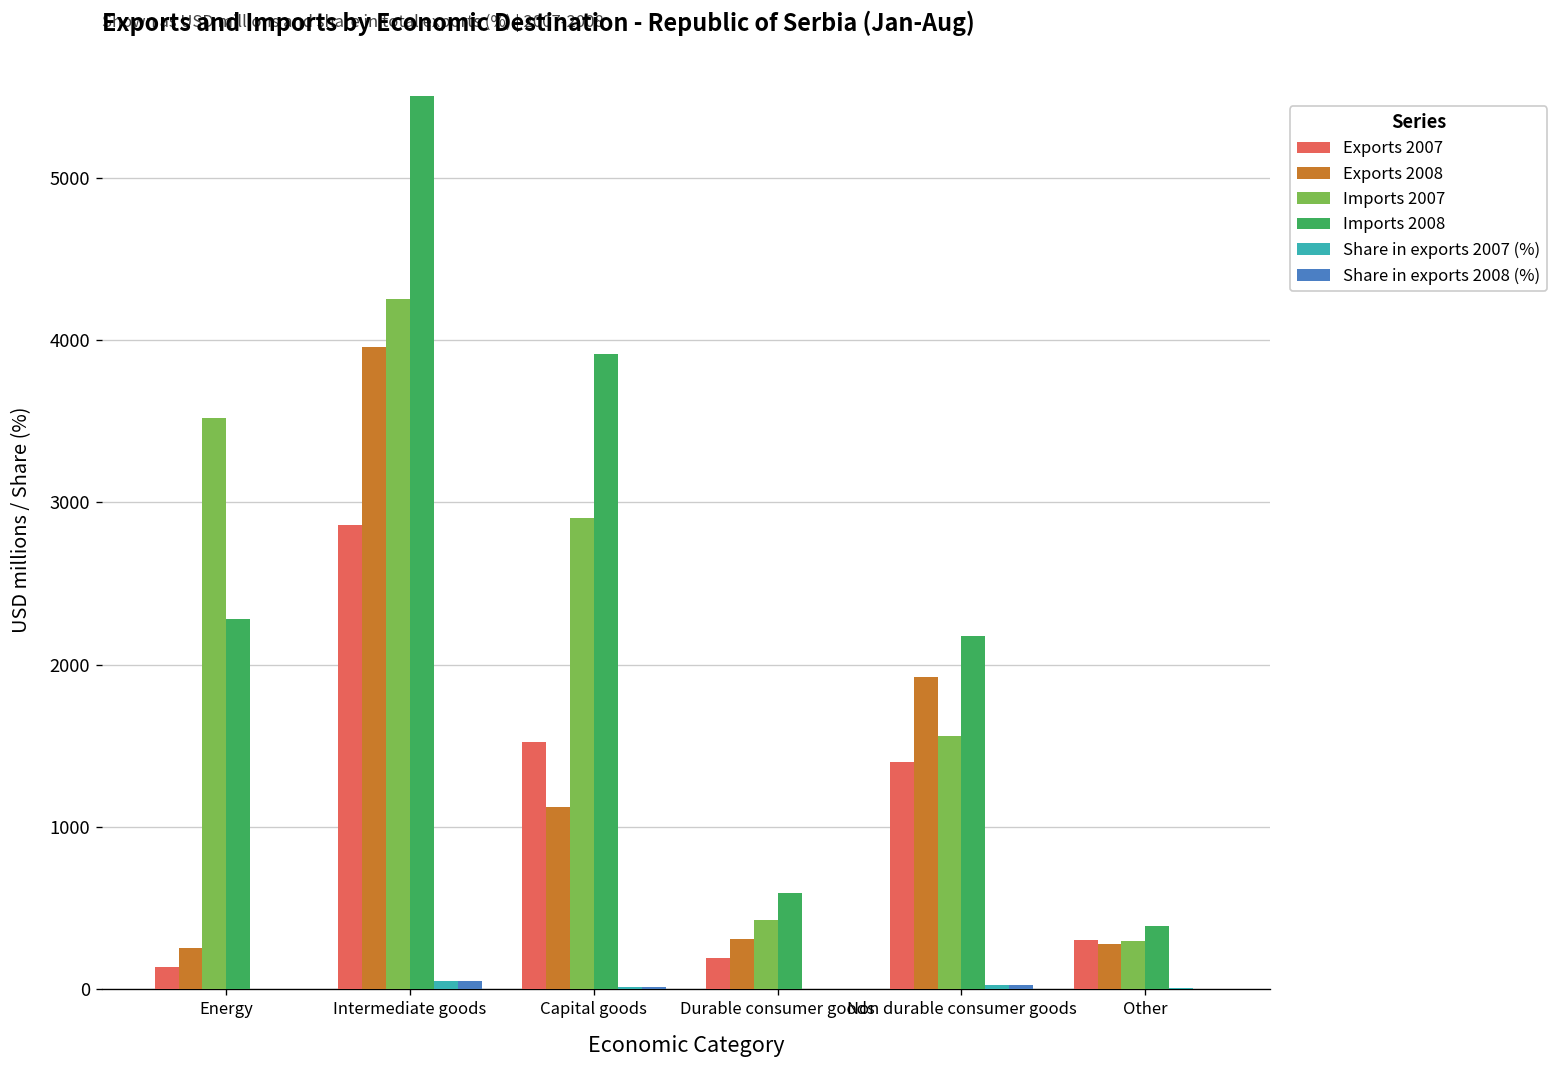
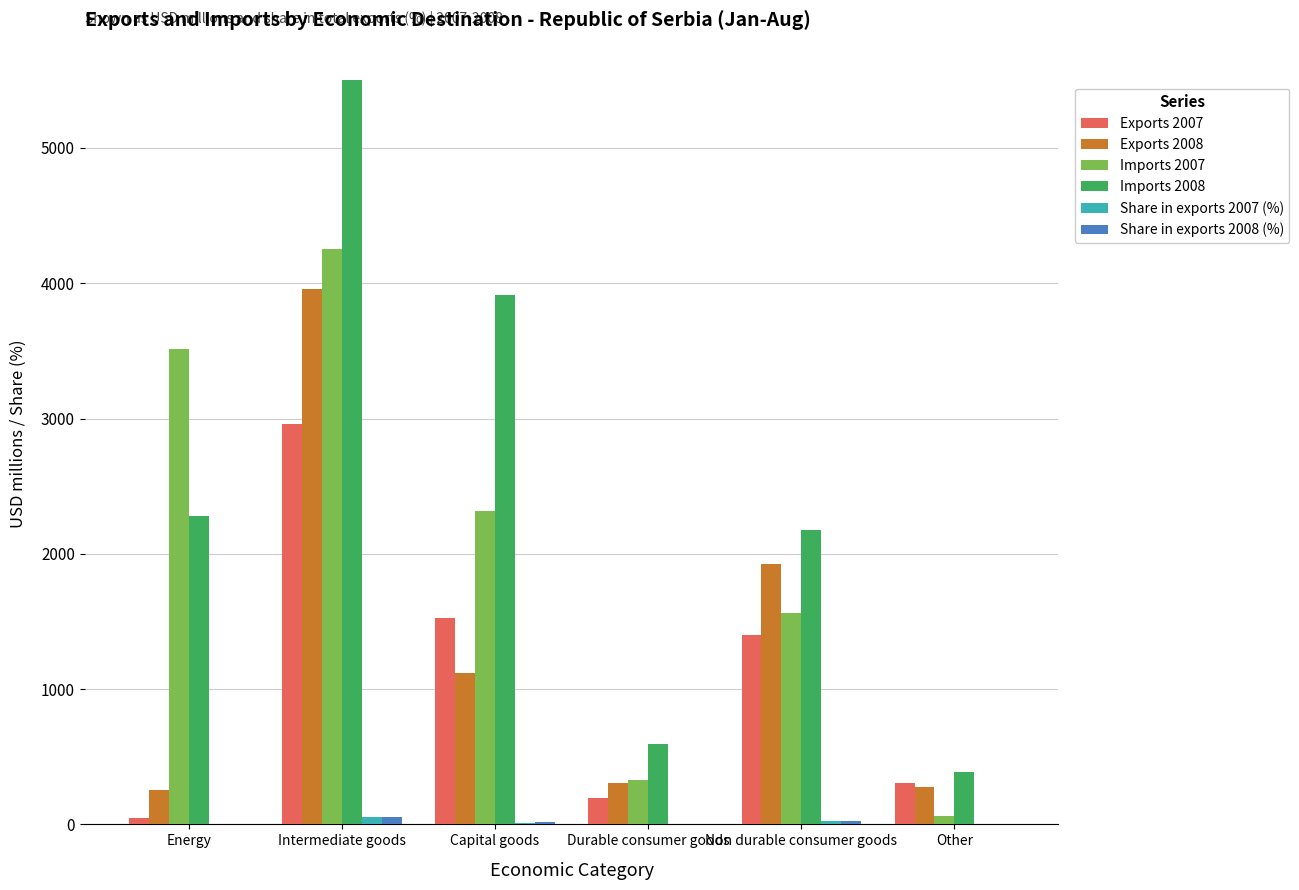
Exports 2007, Energy: 140 -> 50
Exports 2007, Intermediate goods: 2860 -> 2960
Imports 2007, Capital goods: 2900 -> 2320
Imports 2007, Durable consumer goods: 420 -> 330
Imports 2007, Other: 290 -> 60
